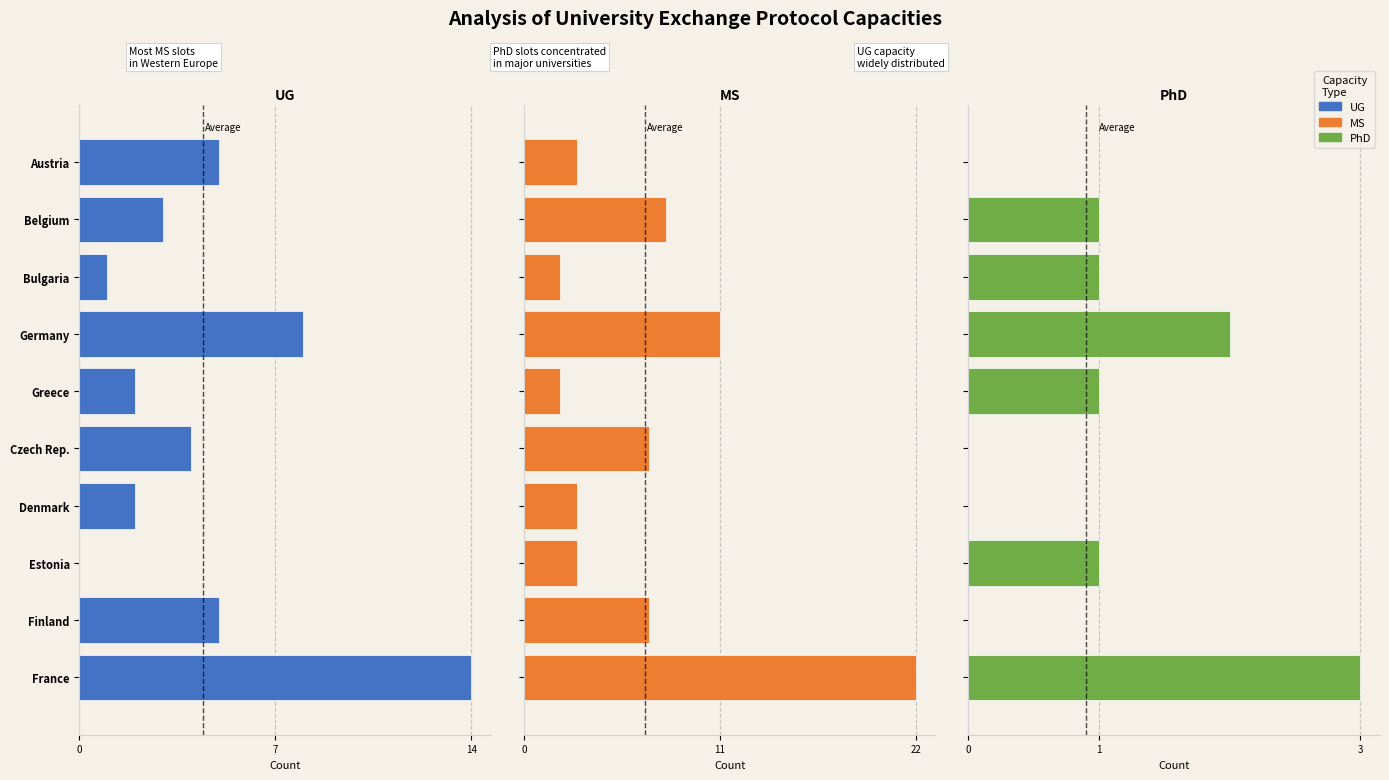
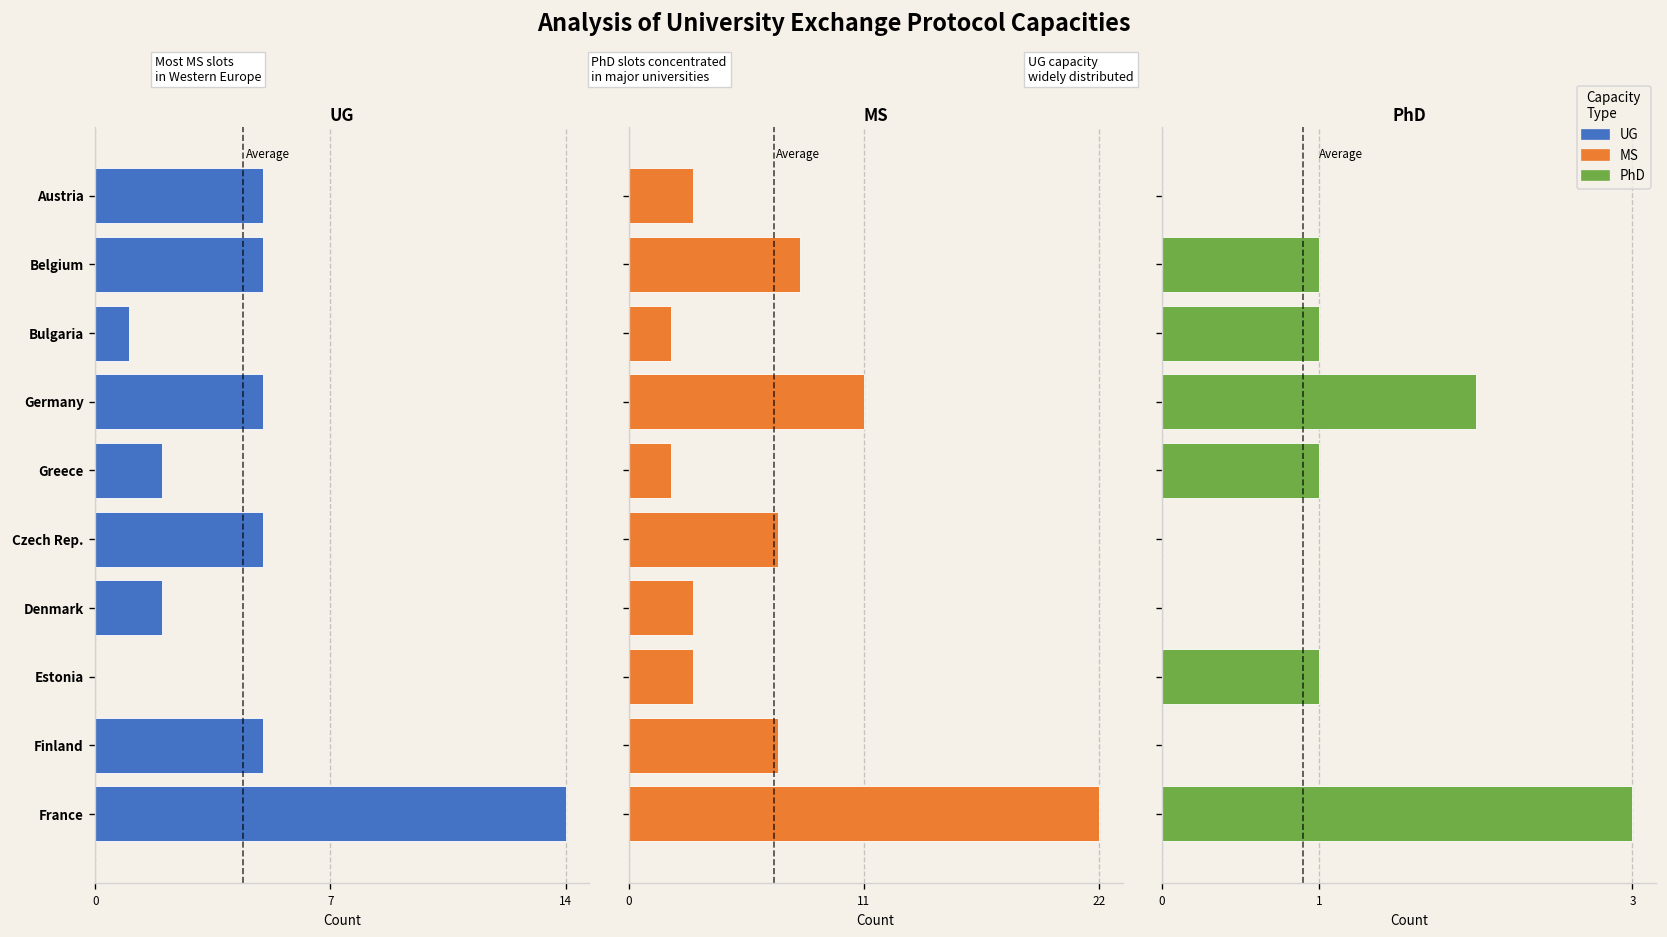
UG, Belgium: 3 -> 5
UG, Germany: 8 -> 5
UG, Czech Rep.: 4 -> 5
